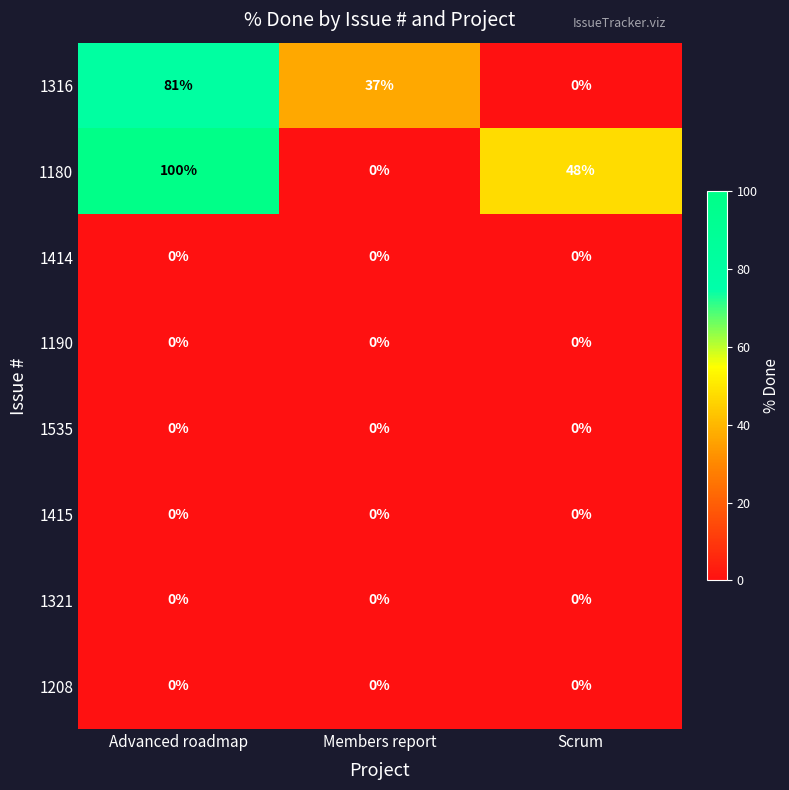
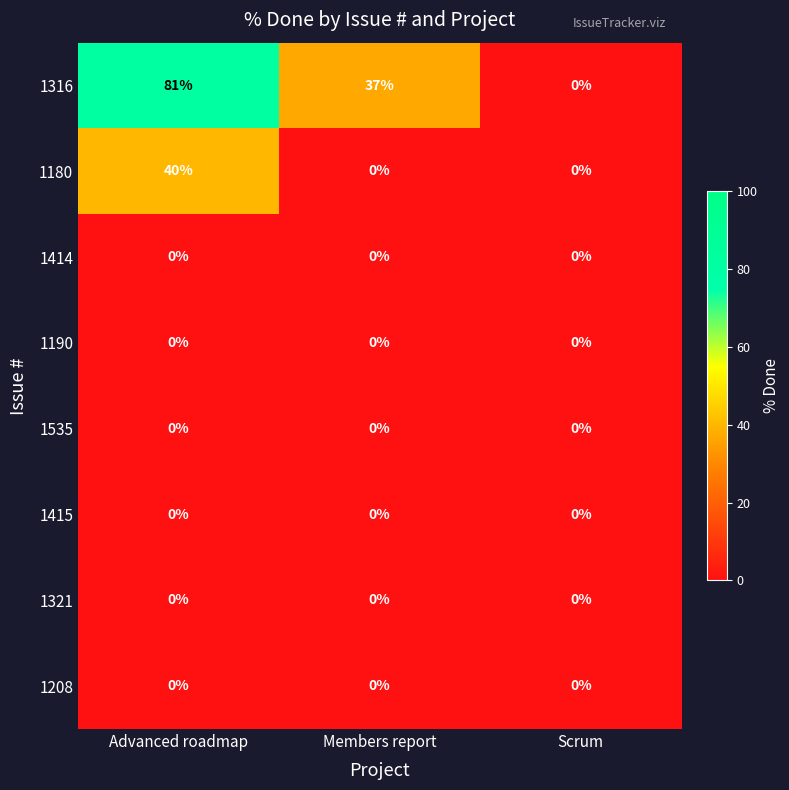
1180, Advanced roadmap: 100% -> 40%
1180, Scrum: 48% -> 0%
